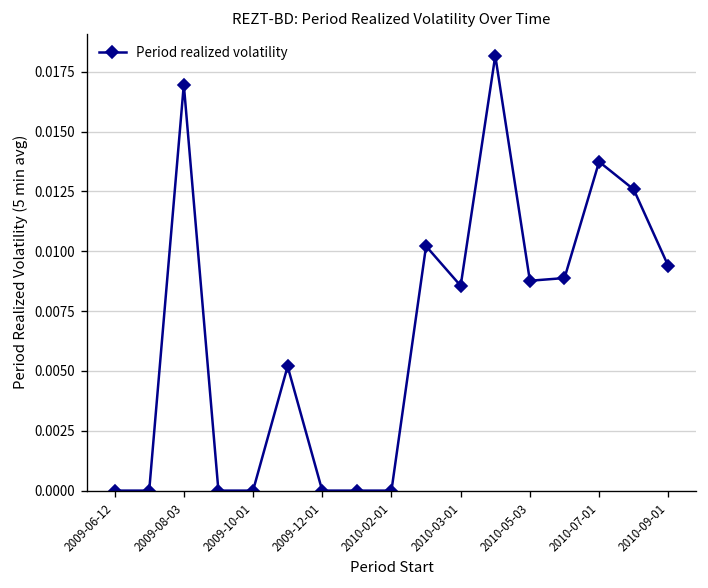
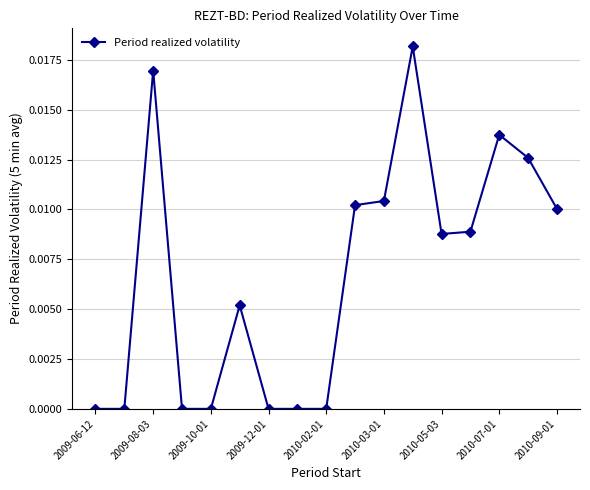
2010-03-01: 0.0086 -> 0.0104
2010-09-01: 0.0094 -> 0.0100
